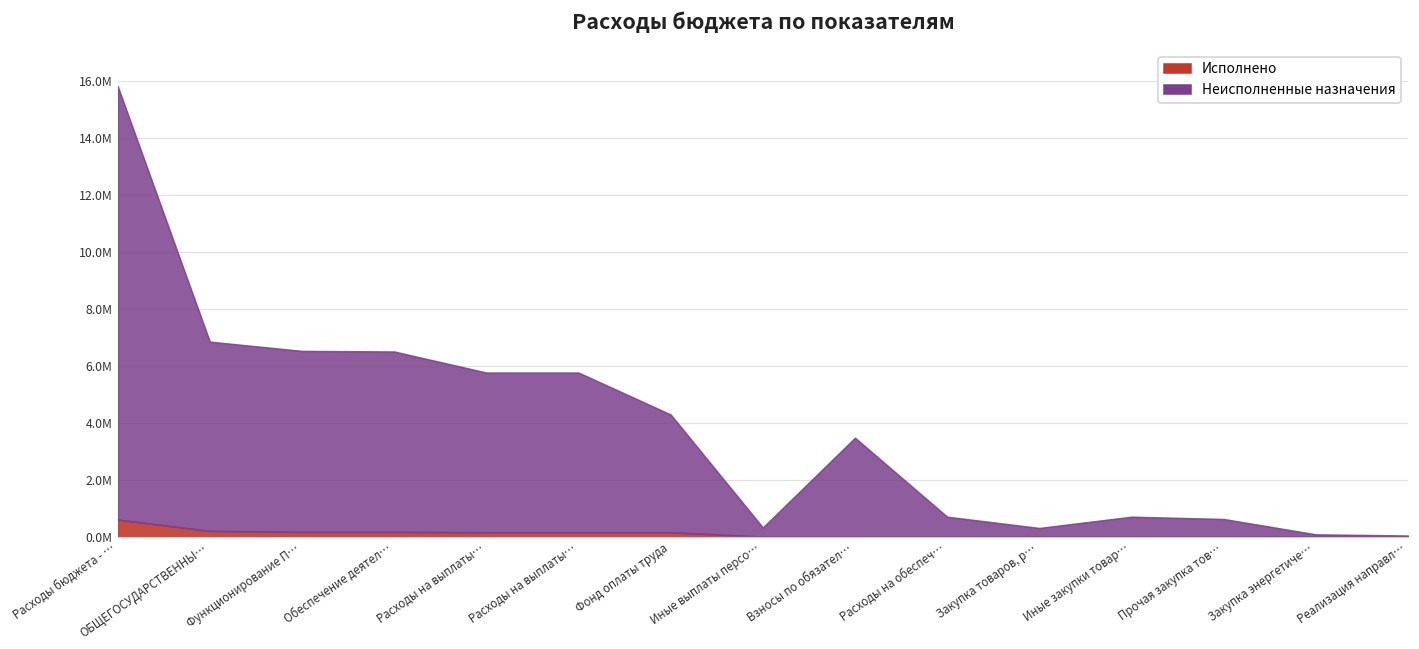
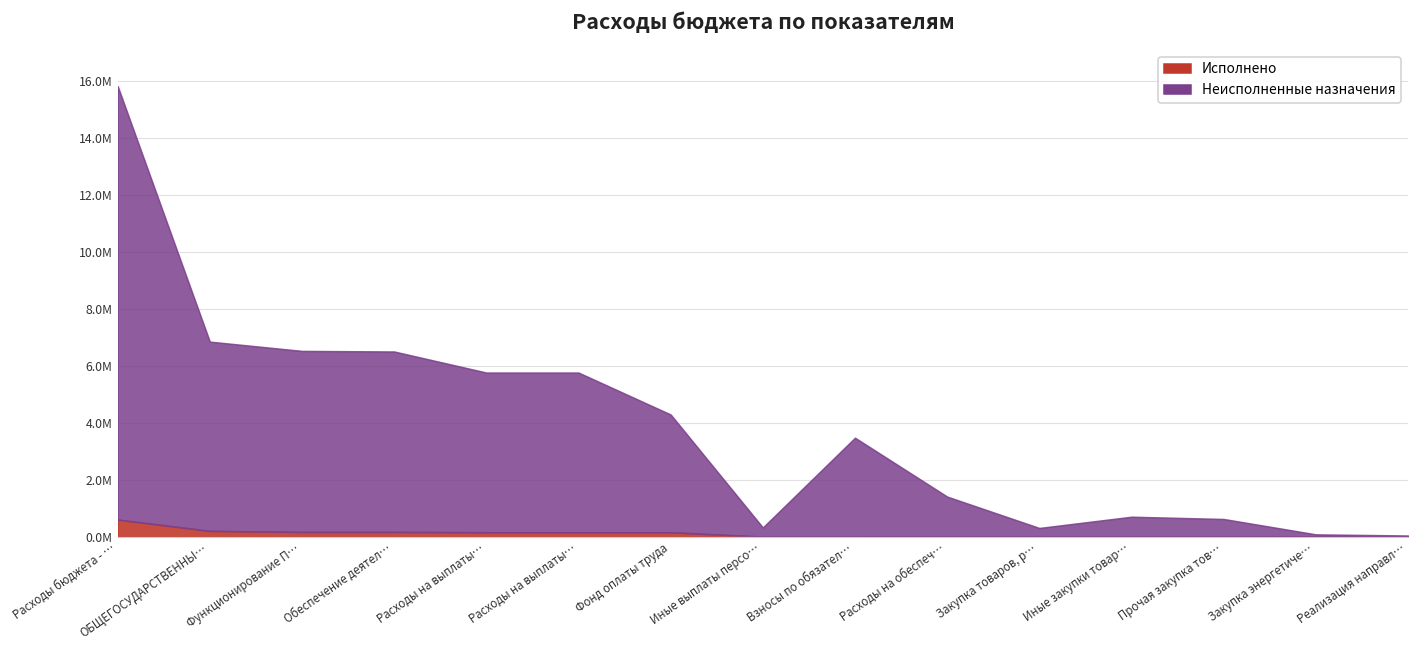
Неисполненные назначения, Расходы на обеспеч…: 700000 -> 1400000
